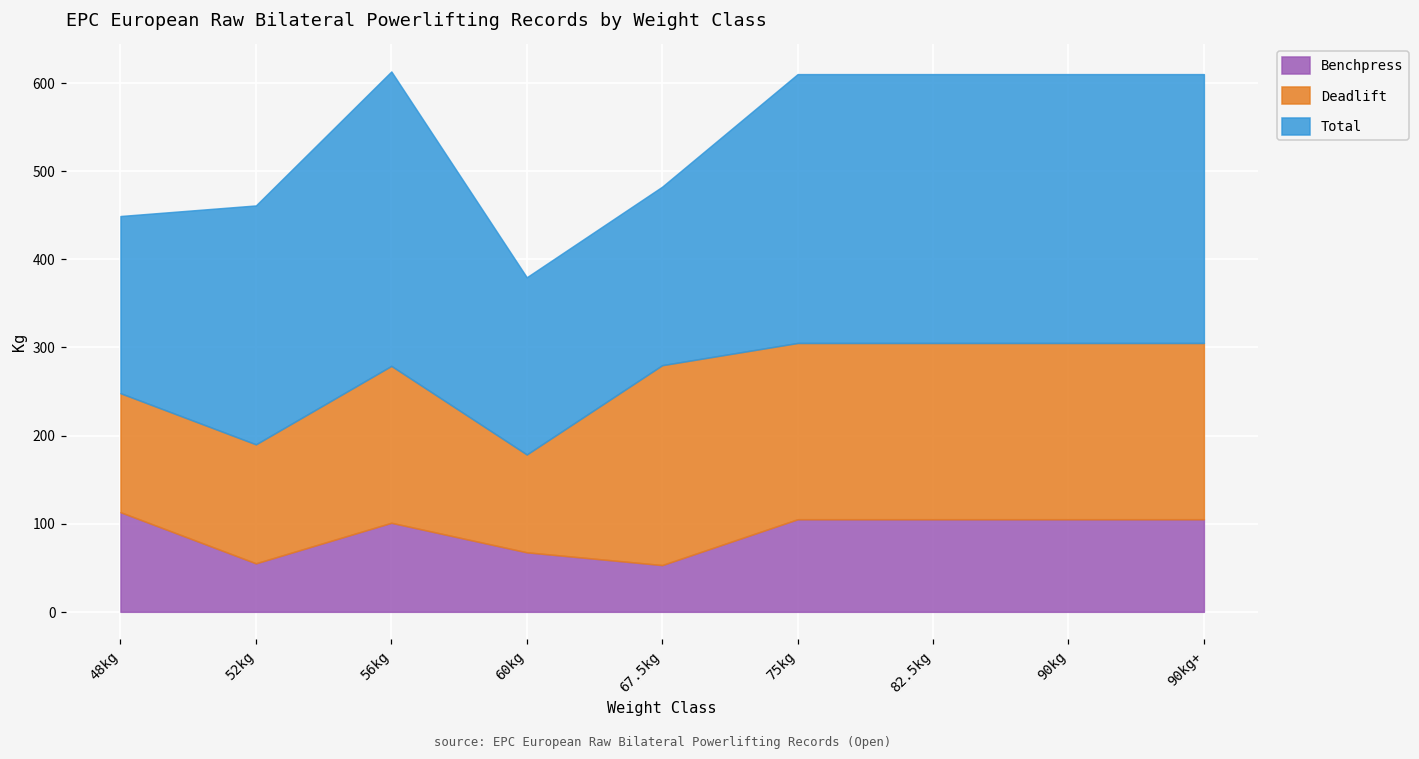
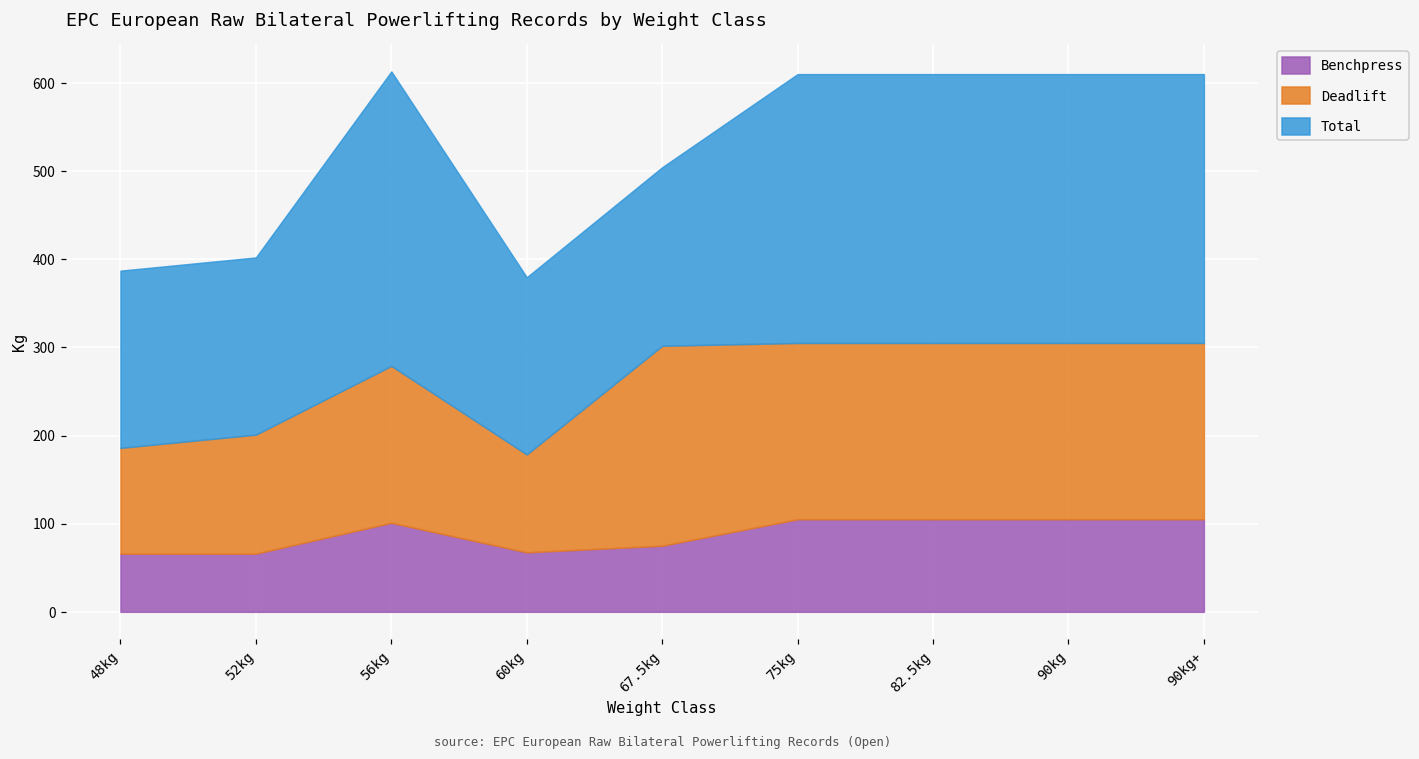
Benchpress, 48kg: 110 -> 70
Deadlift, 48kg: 140 -> 120
Benchpress, 52kg: 60 -> 70
Total, 52kg: 270 -> 200
Benchpress, 67.5kg: 50 -> 80
